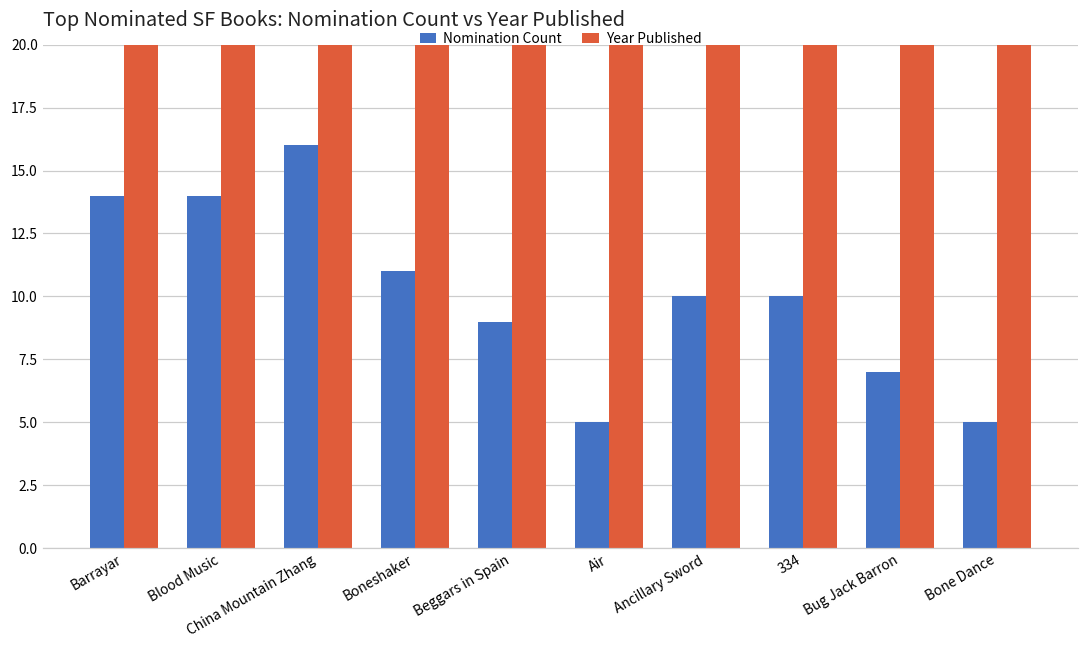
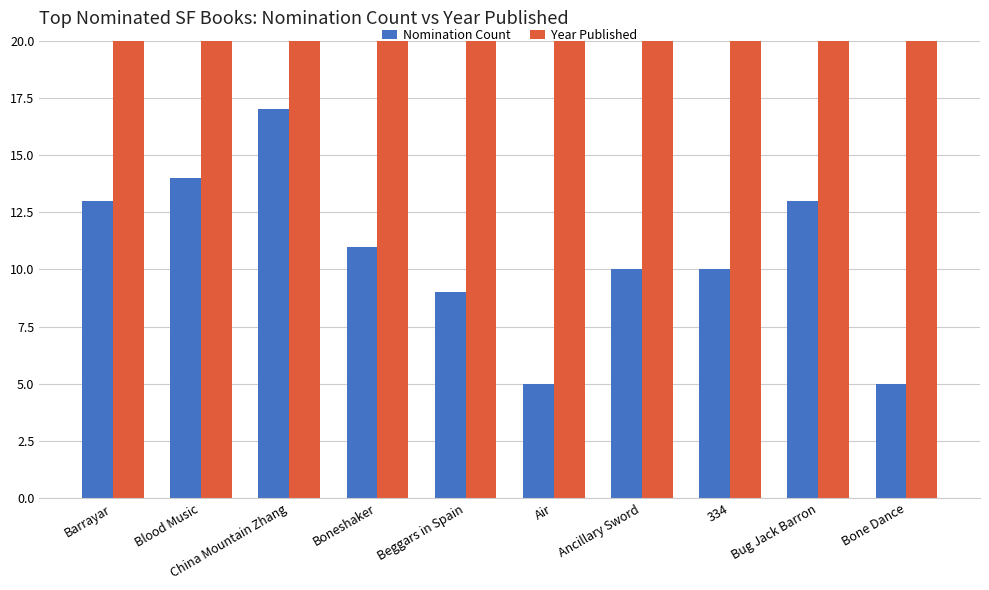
Nomination Count, Barrayar: 14 -> 13
Nomination Count, China Mountain Zhang: 16 -> 17
Nomination Count, Bug Jack Barron: 7 -> 13
